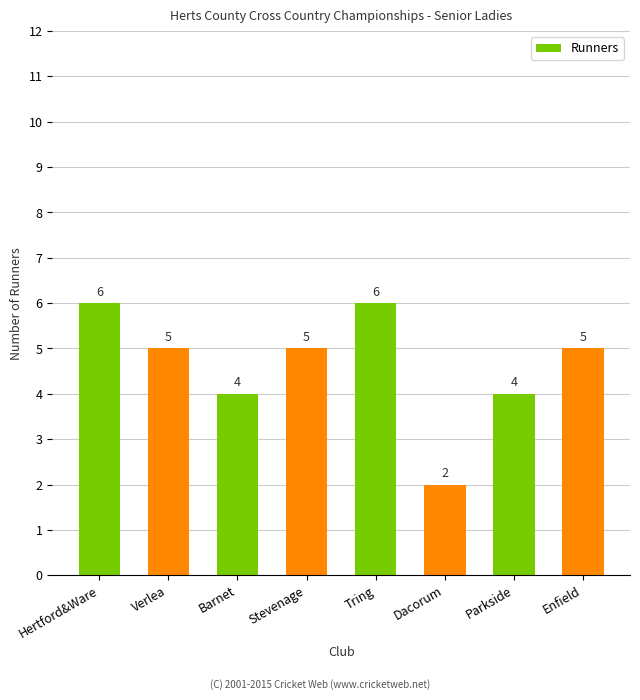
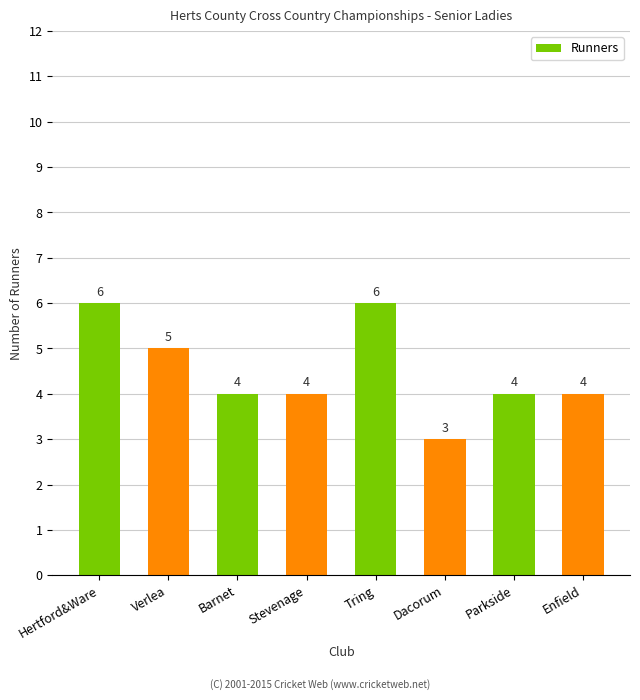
Stevenage: 5 -> 4
Dacorum: 2 -> 3
Enfield: 5 -> 4
